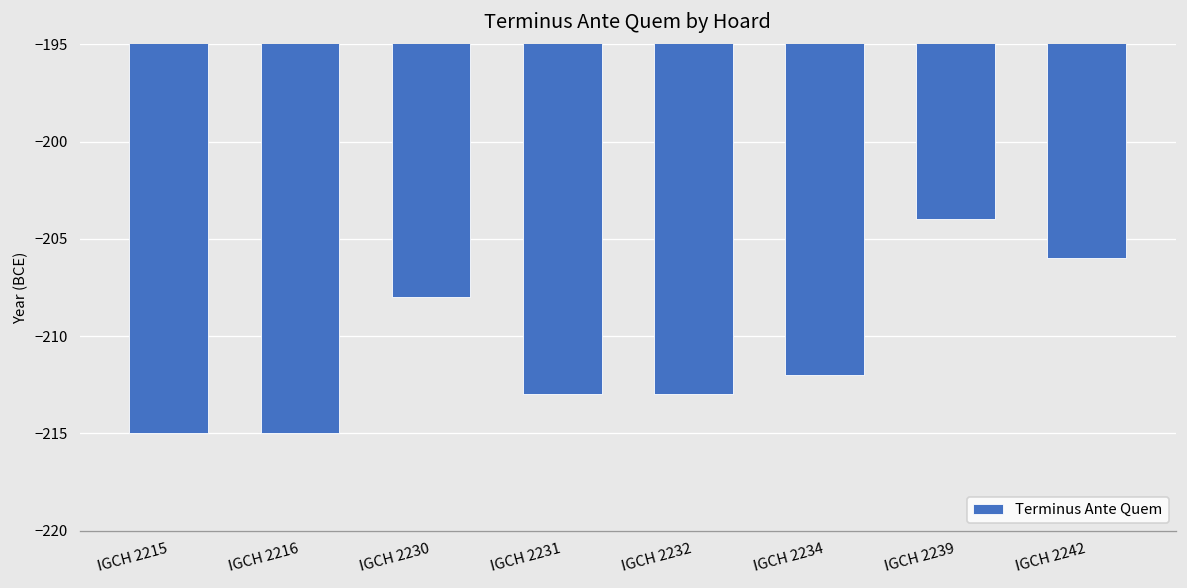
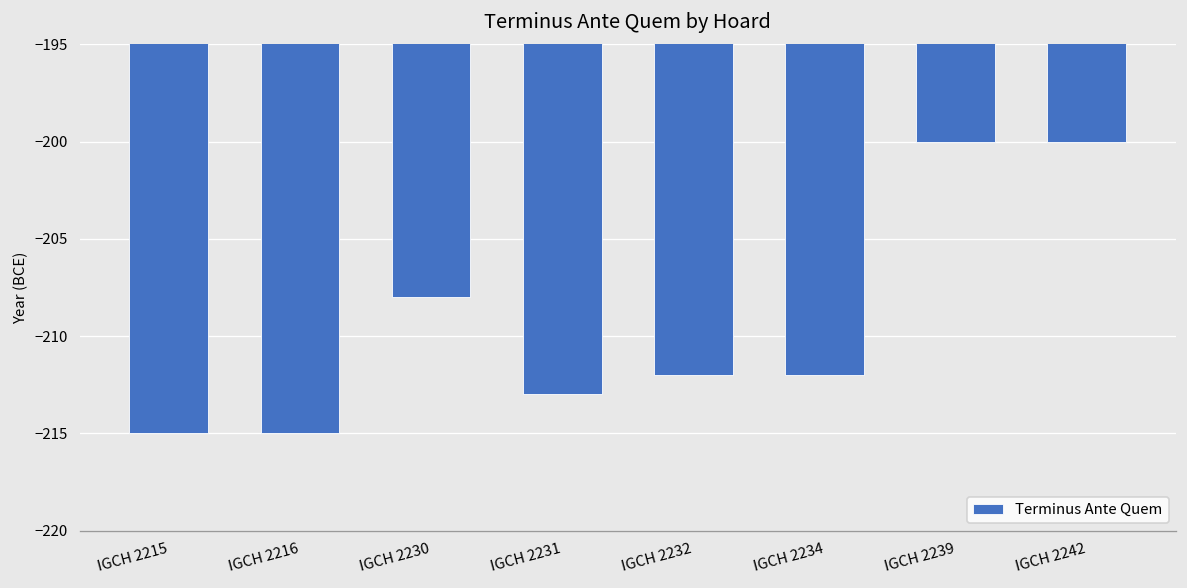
IGCH 2232: -213 -> -212
IGCH 2239: -204 -> -200
IGCH 2242: -206 -> -200
